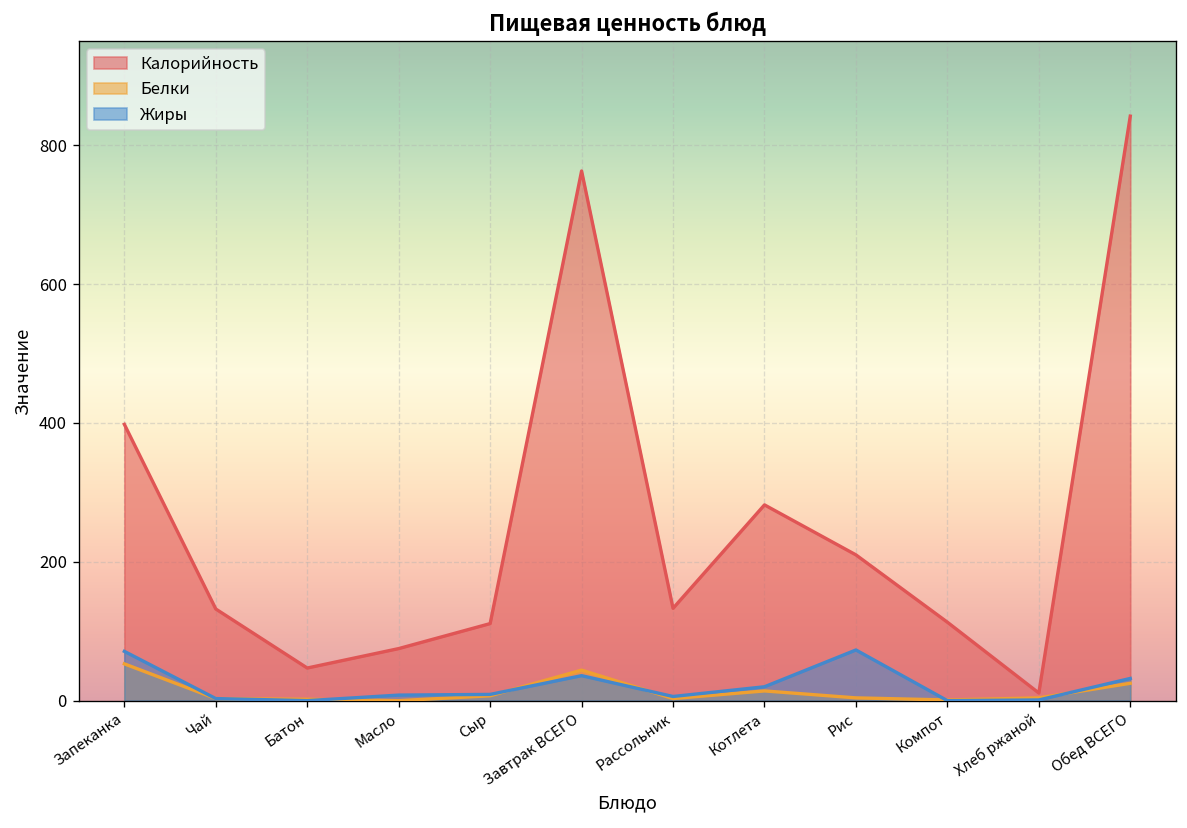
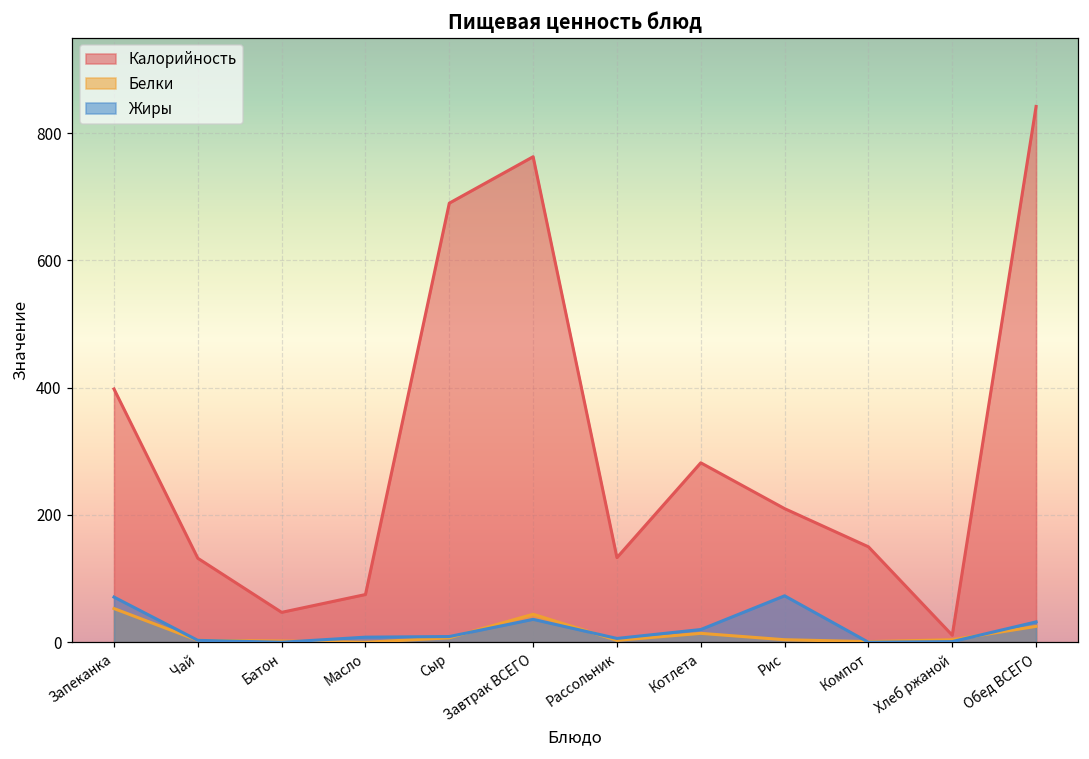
Калорийность, Сыр: 110 -> 690
Калорийность, Компот: 110 -> 150
